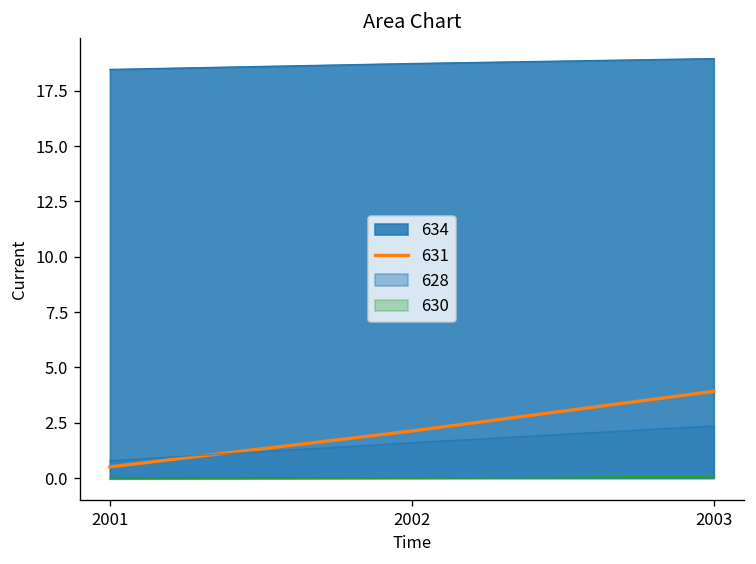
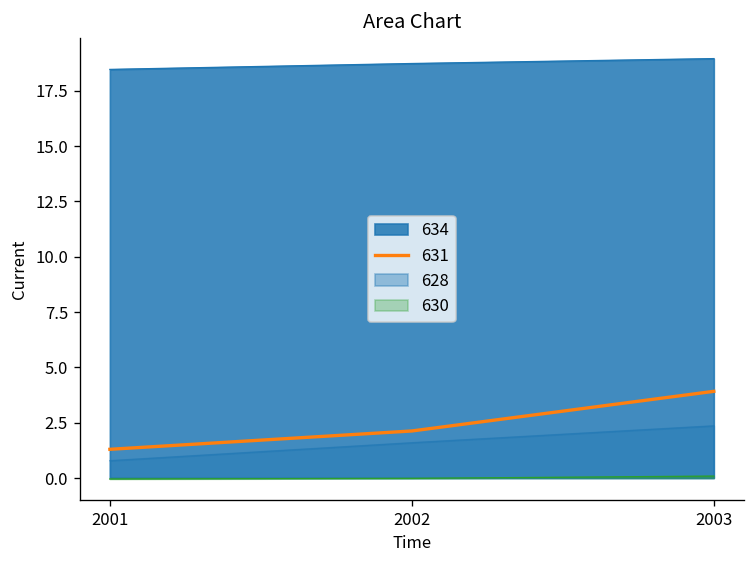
631, 2001: 0.5 -> 1.3
